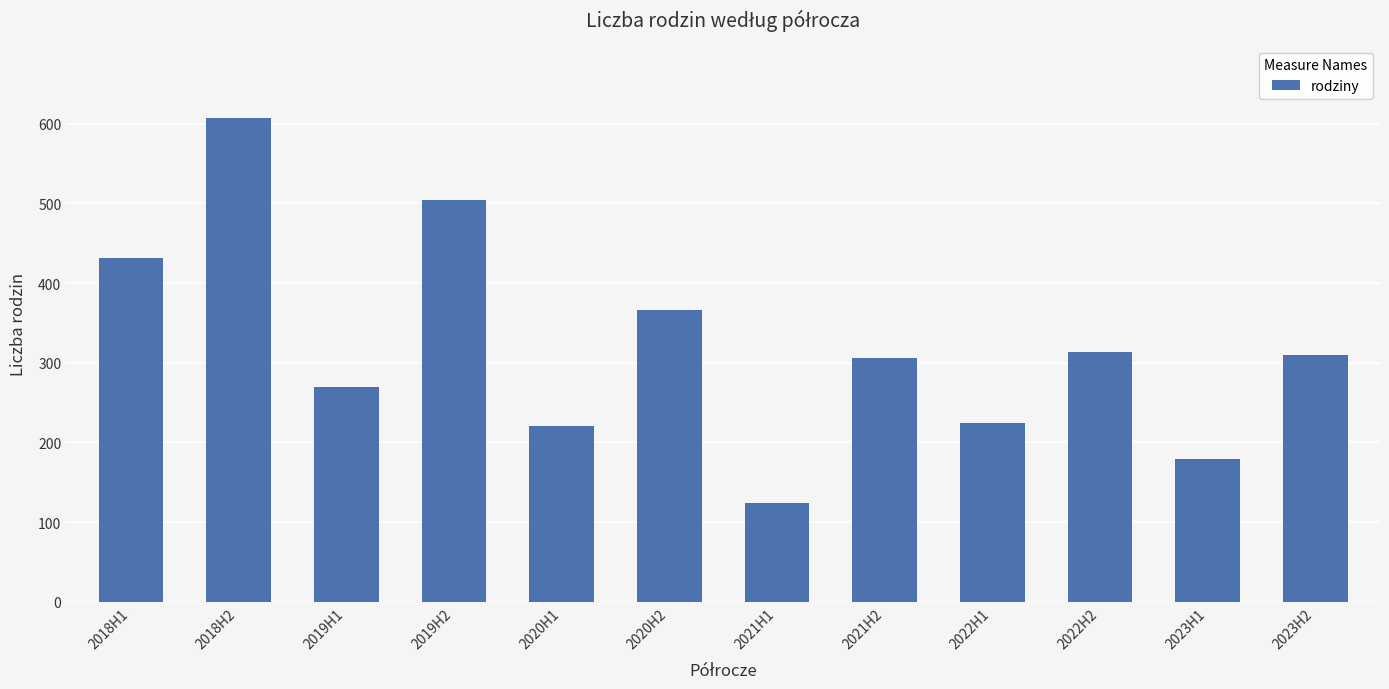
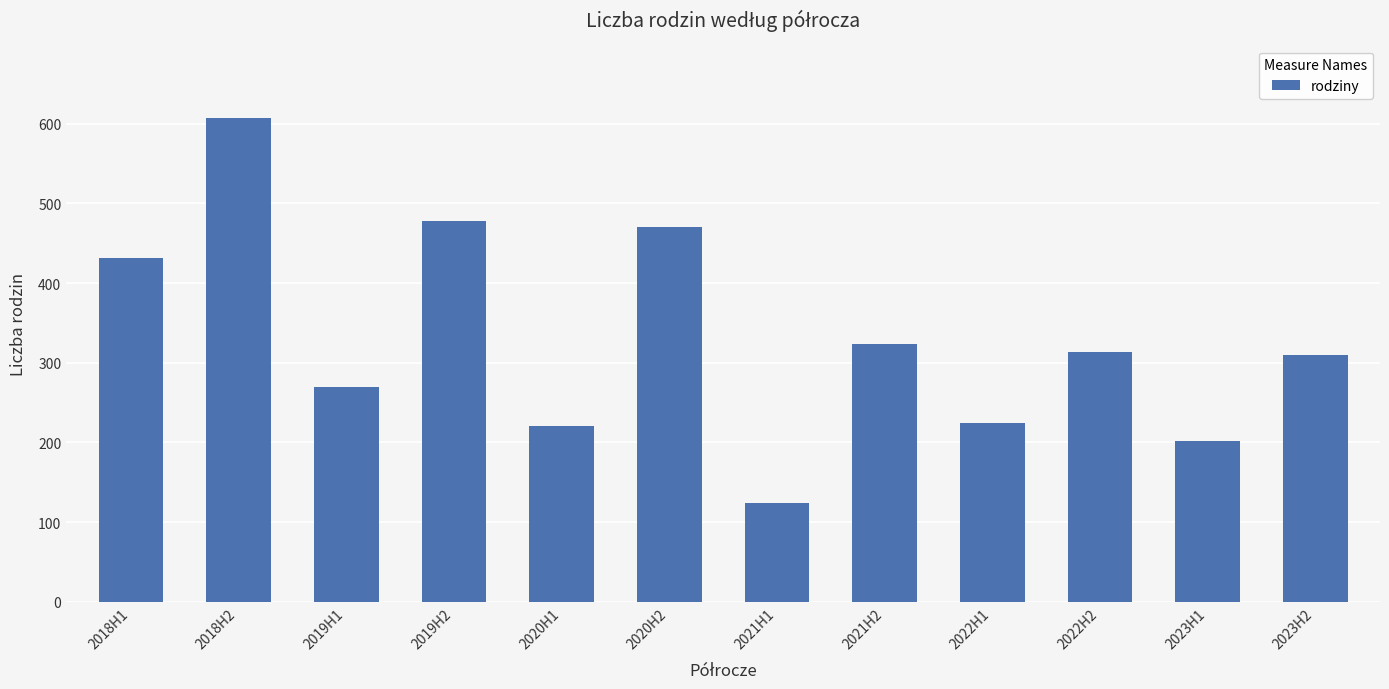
2019H2: 500 -> 480
2020H2: 370 -> 470
2021H2: 310 -> 320
2023H1: 180 -> 200
